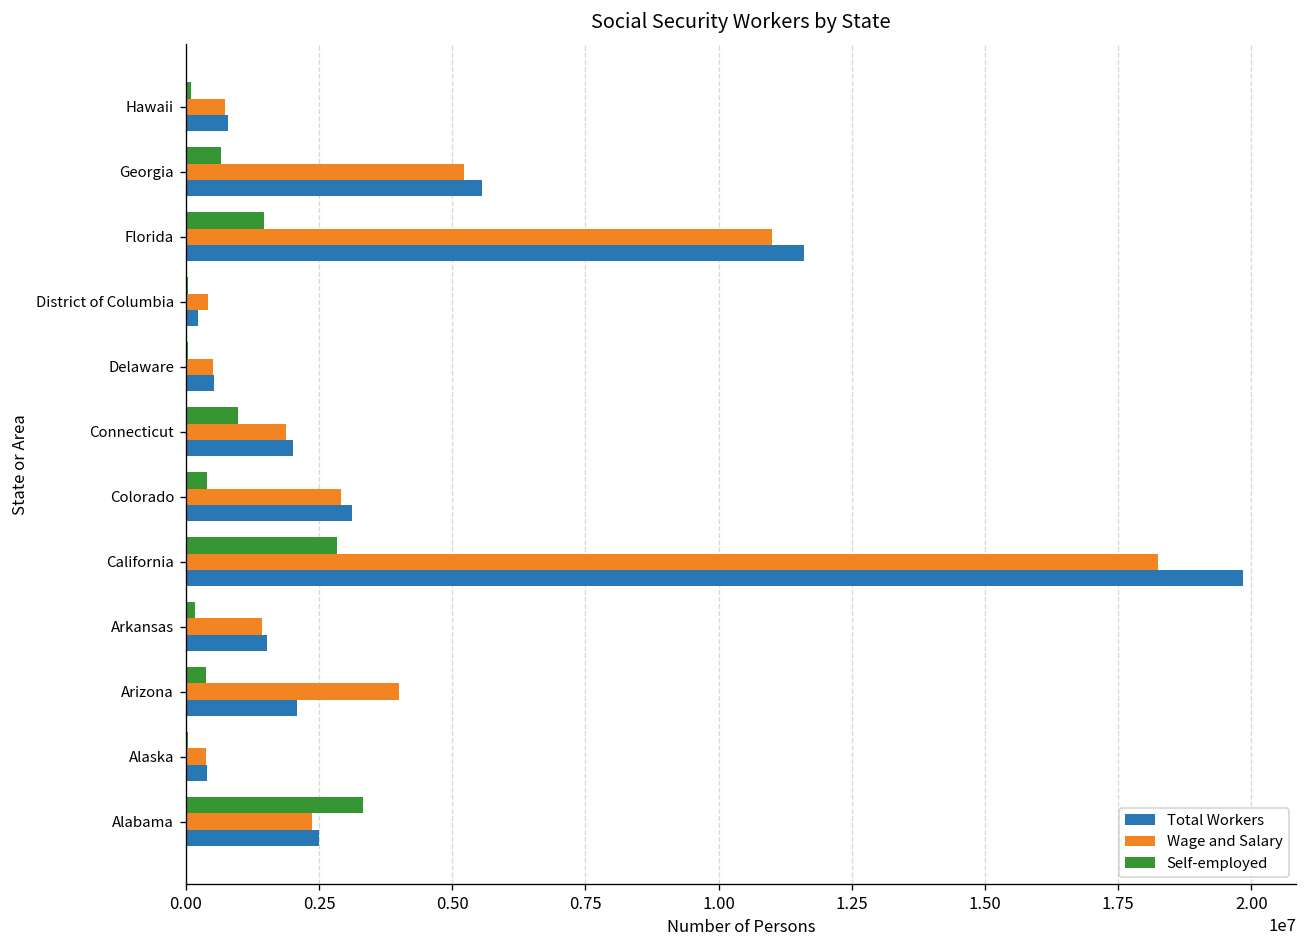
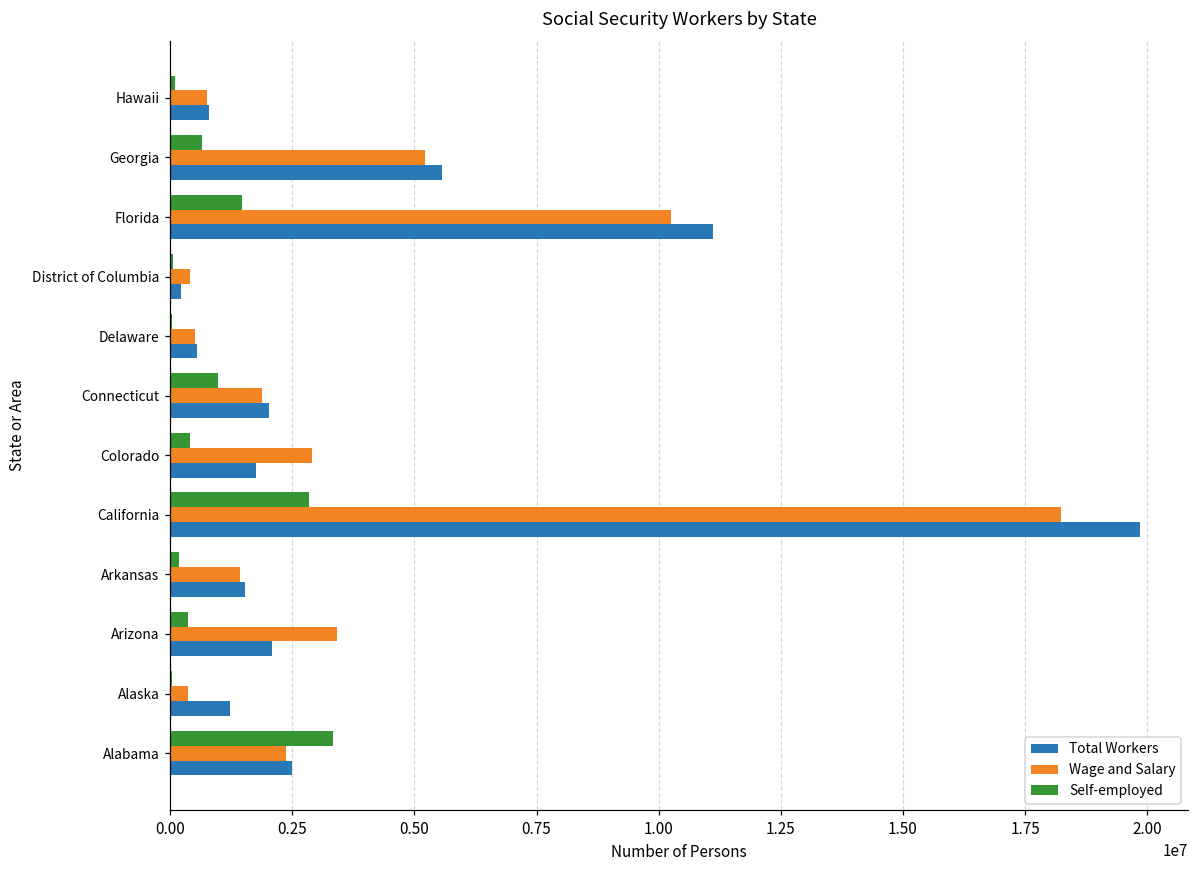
Wage and Salary, Florida: 11000000 -> 10200000
Total Workers, Florida: 11600000 -> 11100000
Total Workers, Colorado: 3100000 -> 1700000
Wage and Salary, Arizona: 4000000 -> 3400000
Total Workers, Alaska: 400000 -> 1200000
